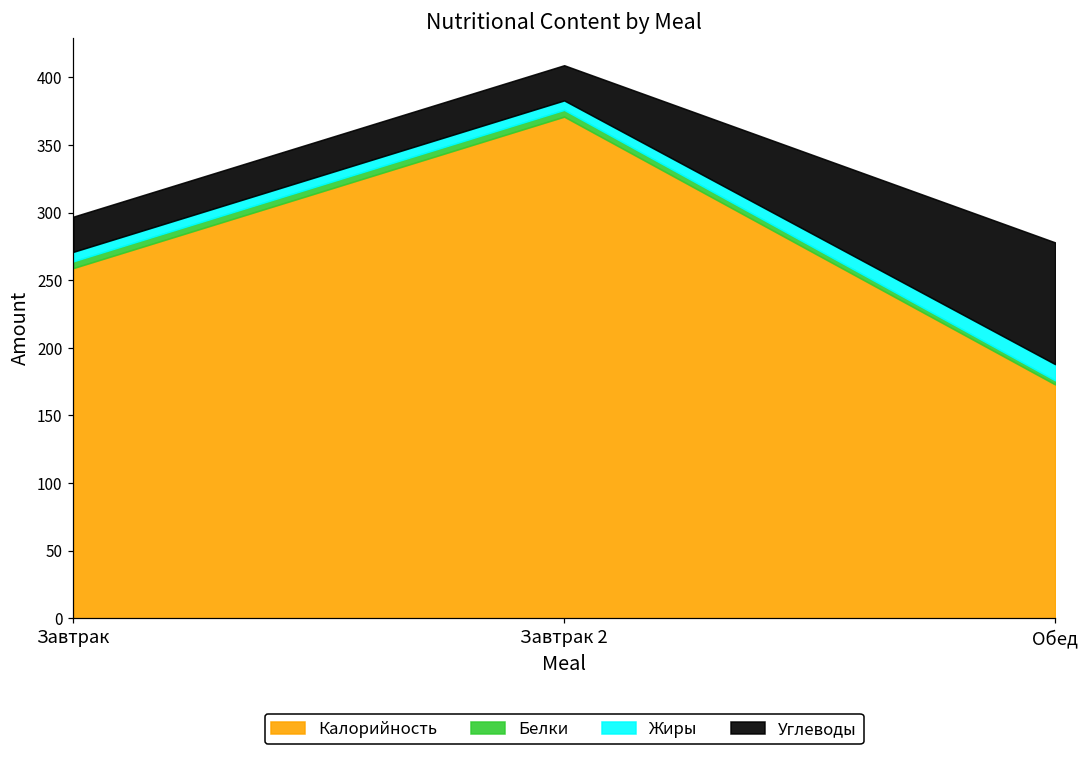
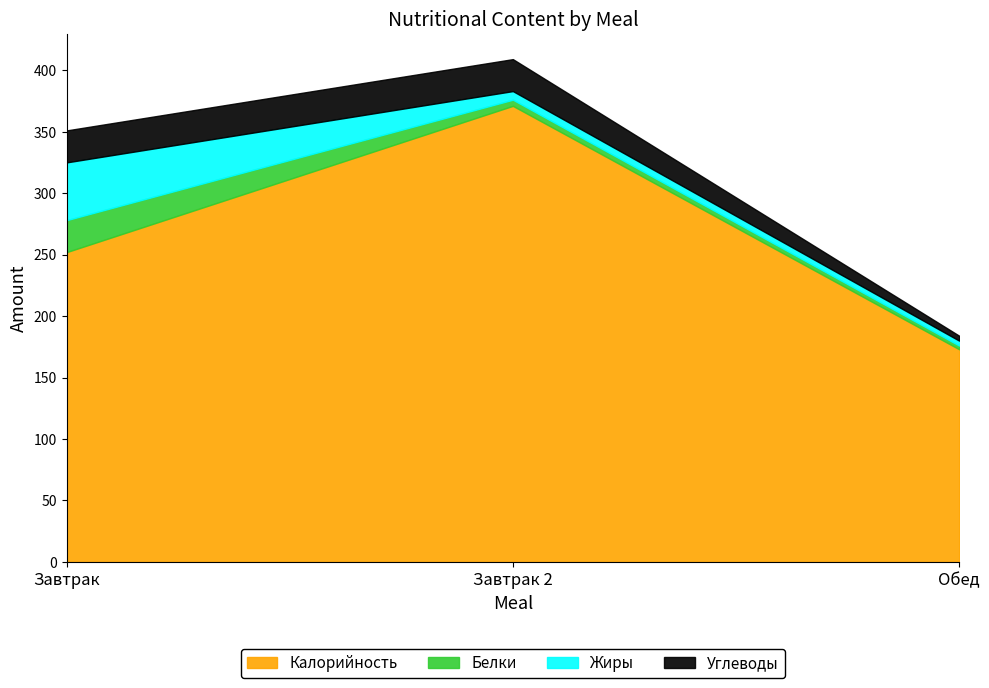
Калорийность, Завтрак: 259 -> 252
Белки, Завтрак: 5 -> 26
Жиры, Завтрак: 7 -> 47
Жиры, Обед: 12 -> 4
Углеводы, Обед: 90 -> 4
